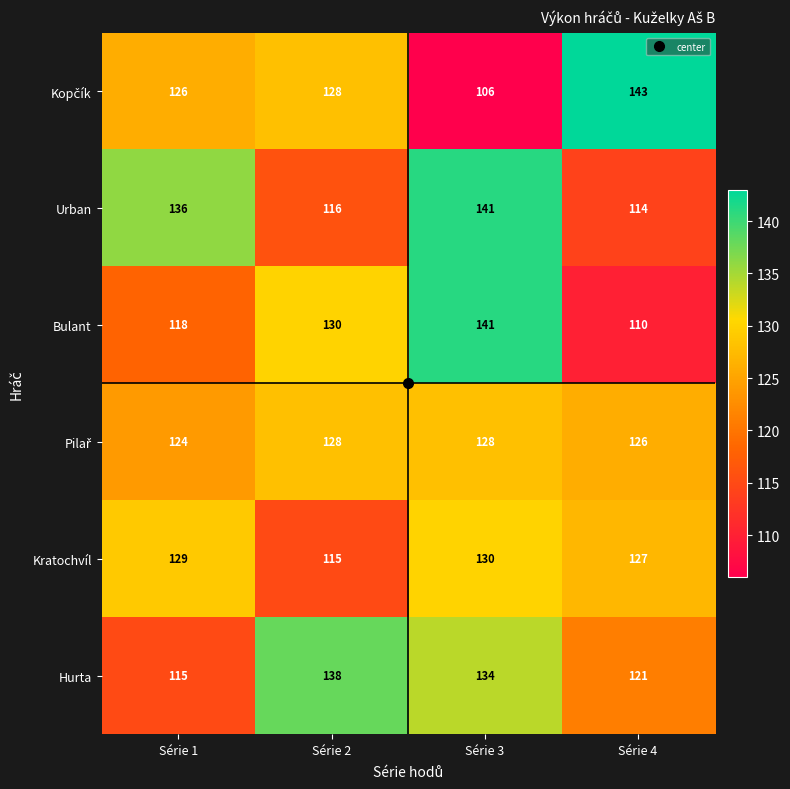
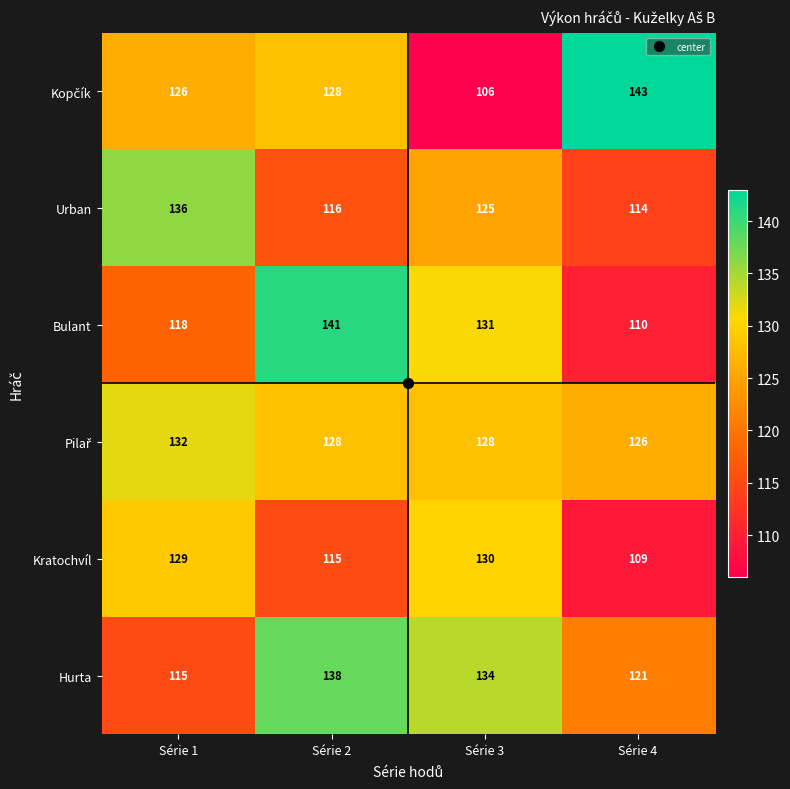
Urban, Série 3: 141 -> 125
Bulant, Série 2: 130 -> 141
Bulant, Série 3: 141 -> 131
Pilař, Série 1: 124 -> 132
Kratochvíl, Série 4: 127 -> 109
